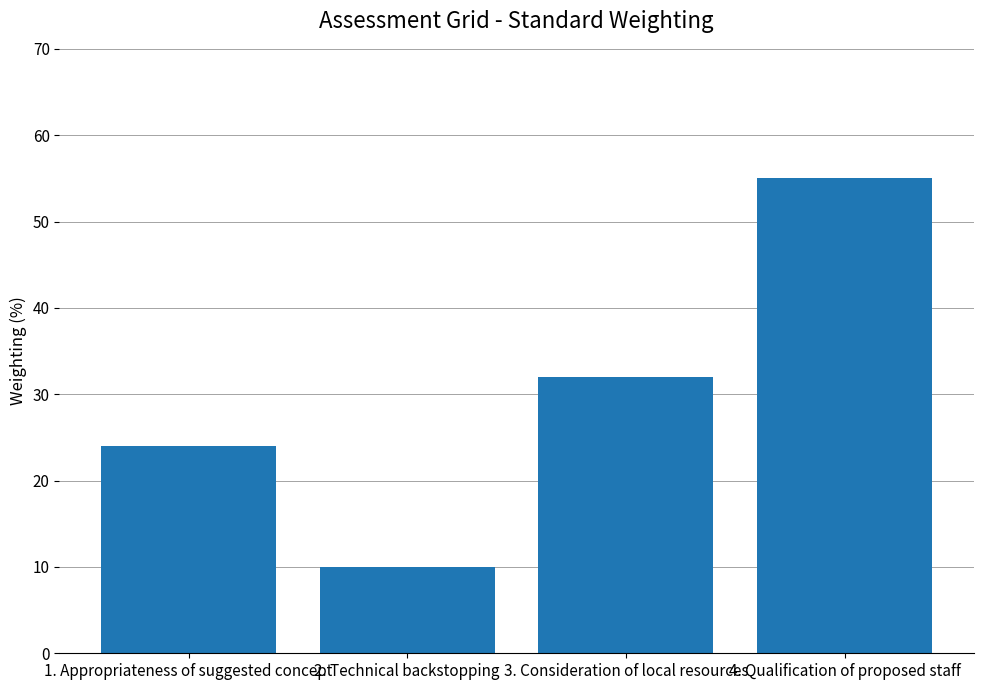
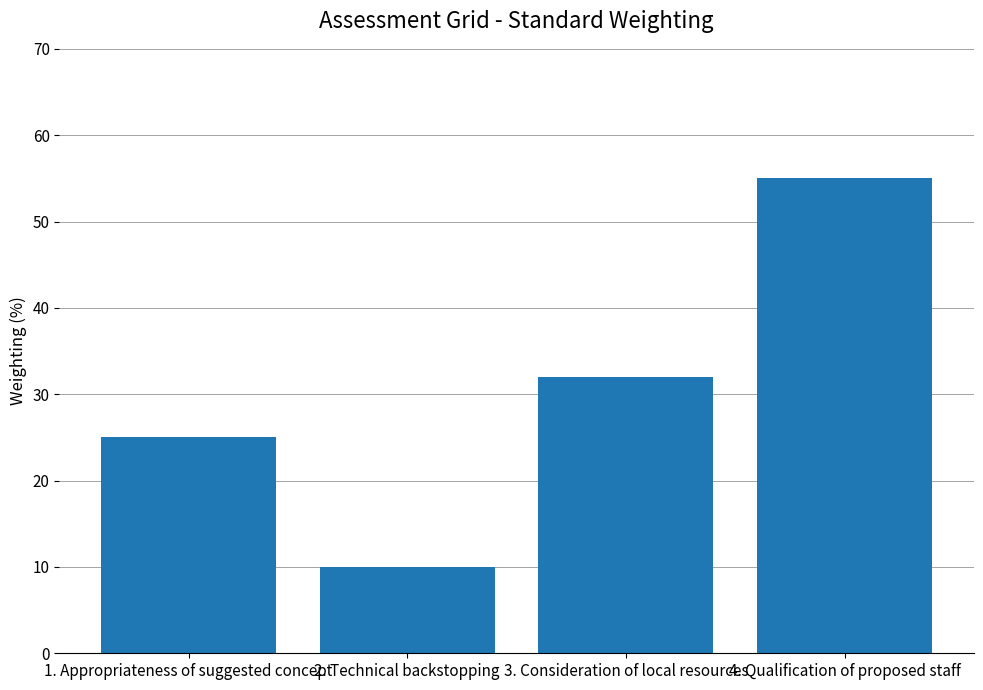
1. Appropriateness of suggested concept: 24 -> 25
